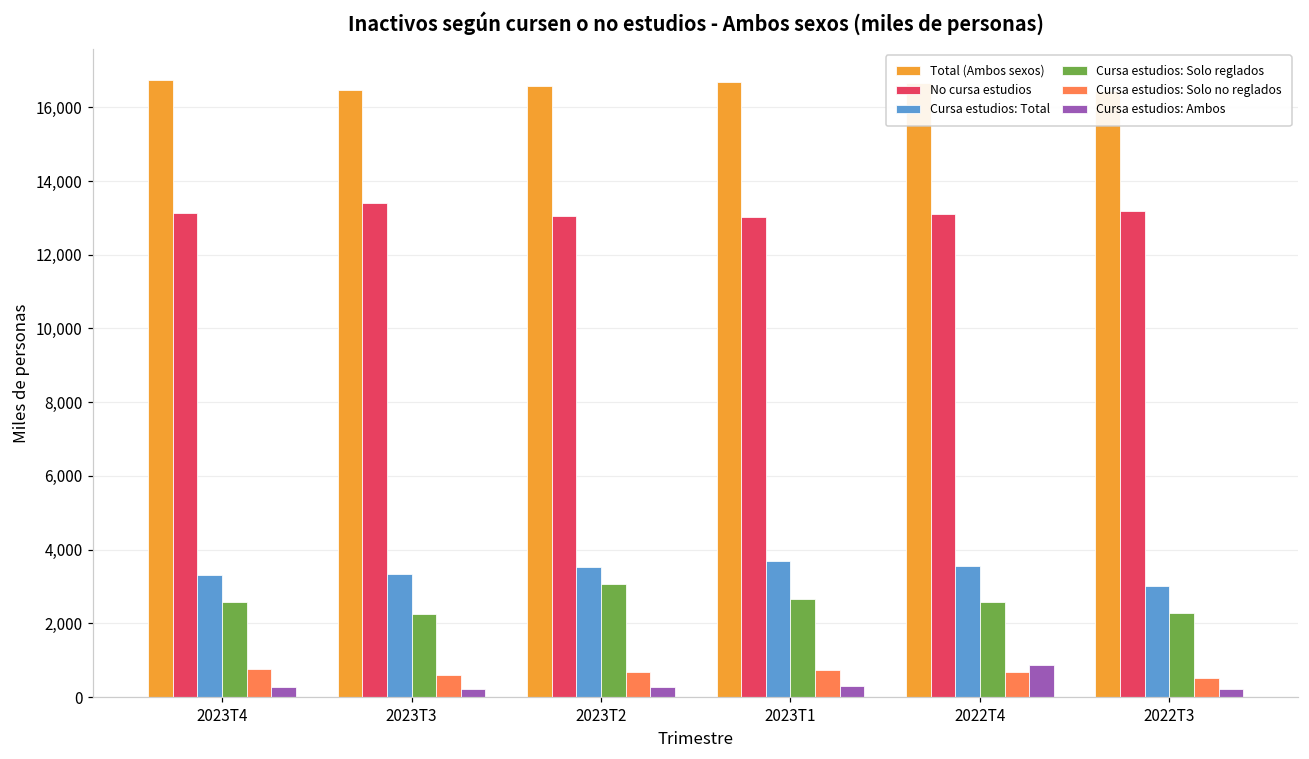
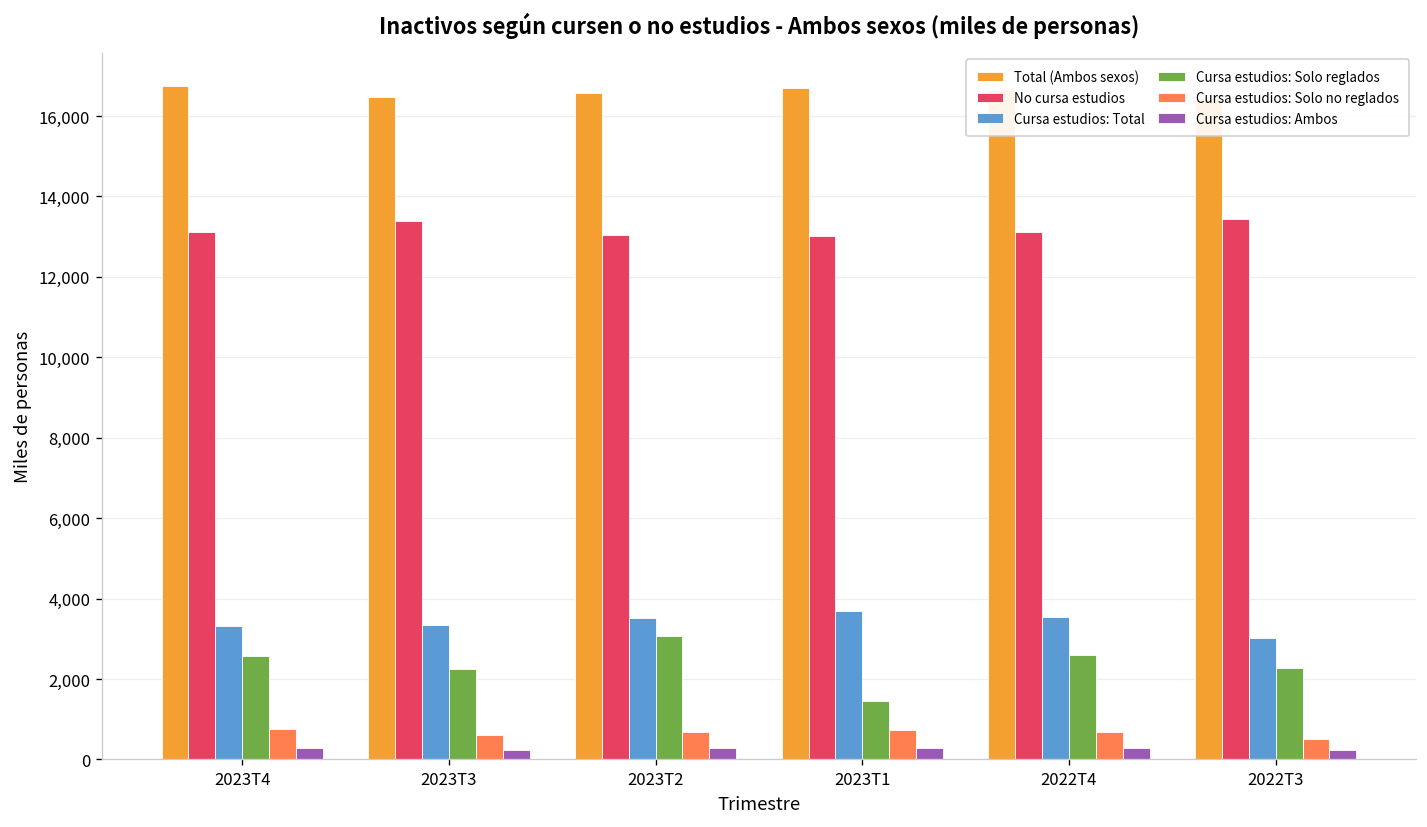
Cursa estudios: Solo reglados, 2023T1: 2,700 -> 1,500
Cursa estudios: Ambos, 2022T4: 900 -> 300
No cursa estudios, 2022T3: 13,200 -> 13,400
